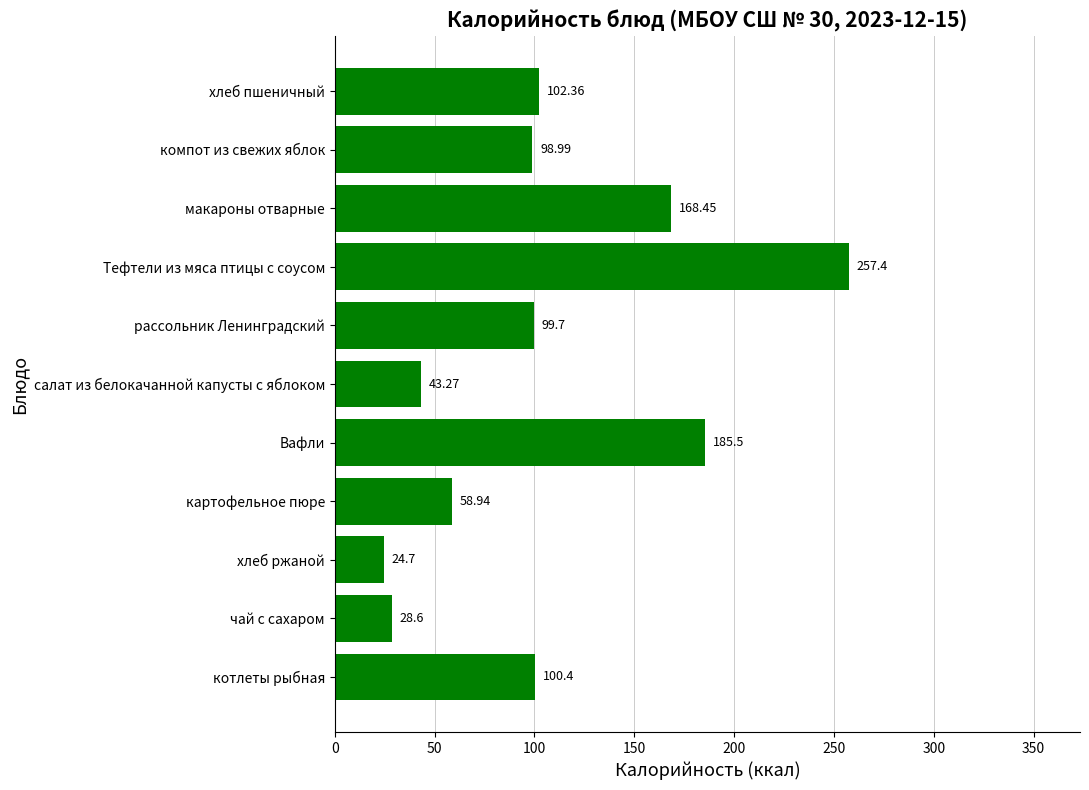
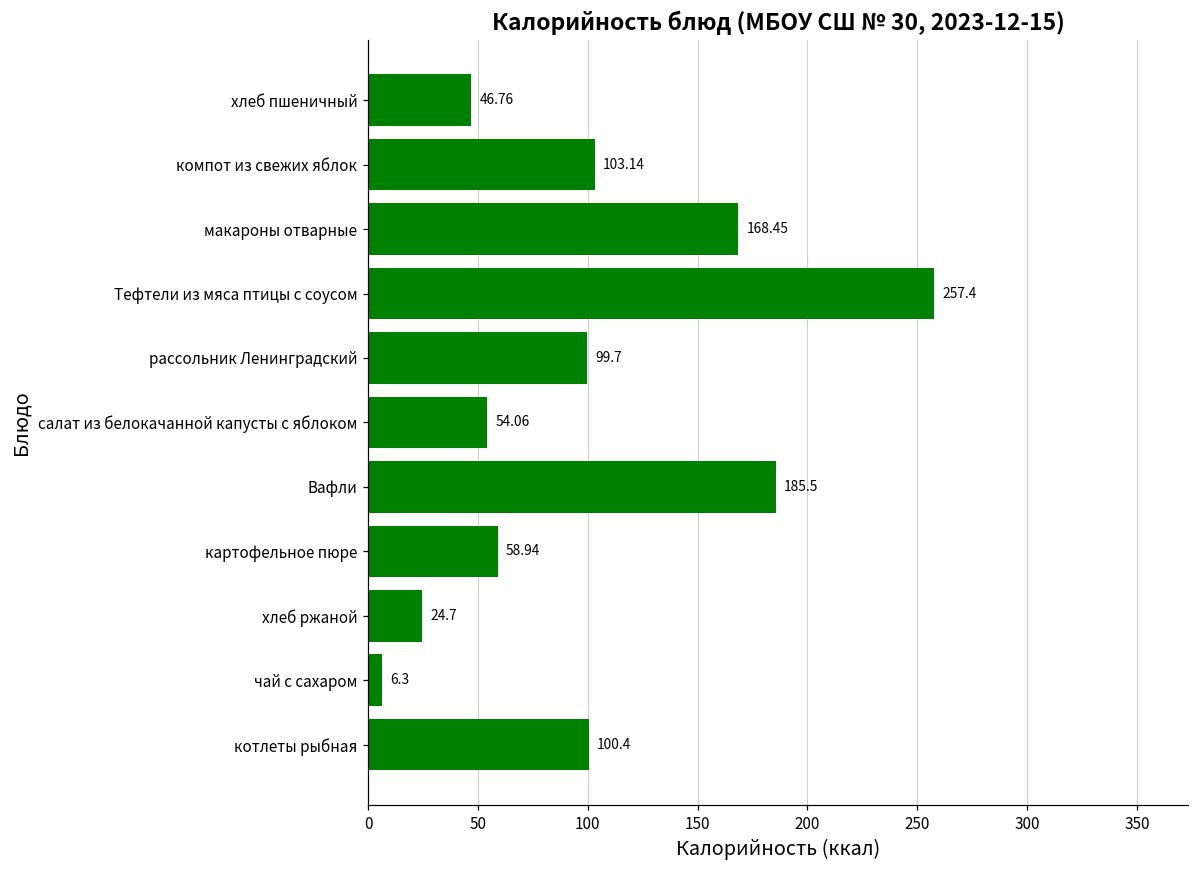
хлеб пшеничный: 102.36 -> 46.76
компот из свежих яблок: 98.99 -> 103.14
салат из белокачанной капусты с яблоком: 43.27 -> 54.06
чай с сахаром: 28.6 -> 6.3
